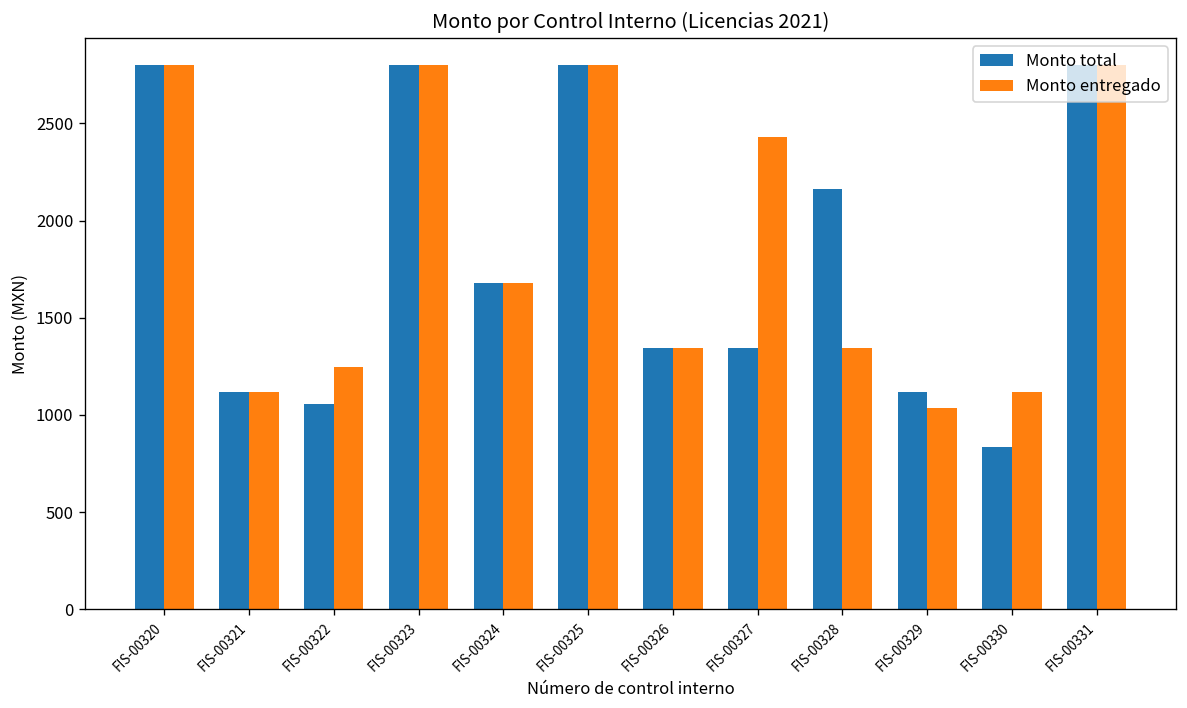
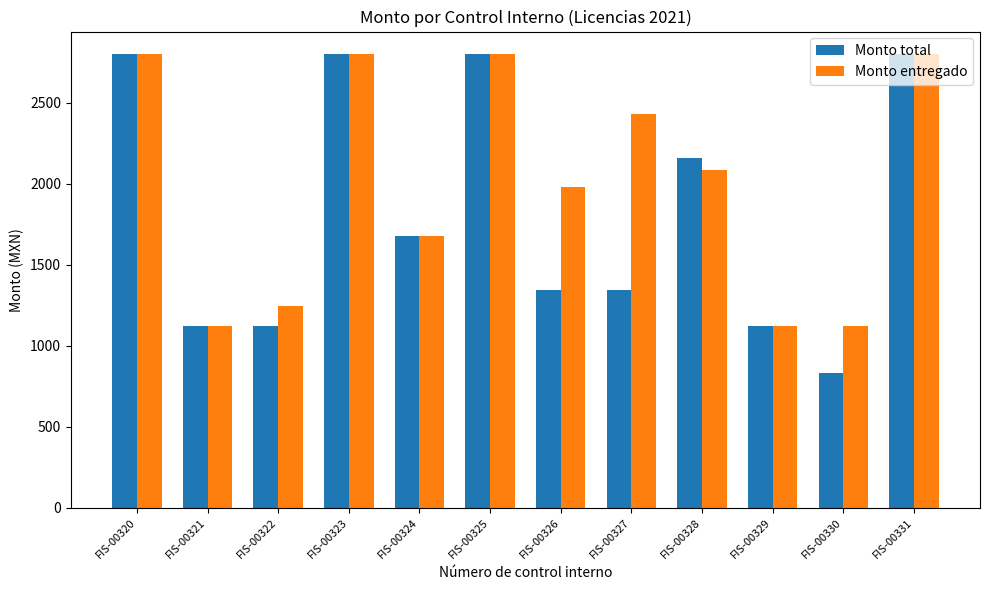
Monto total, FIS-00322: 1060 -> 1120
Monto entregado, FIS-00326: 1340 -> 1980
Monto entregado, FIS-00328: 1340 -> 2090
Monto entregado, FIS-00329: 1040 -> 1120
